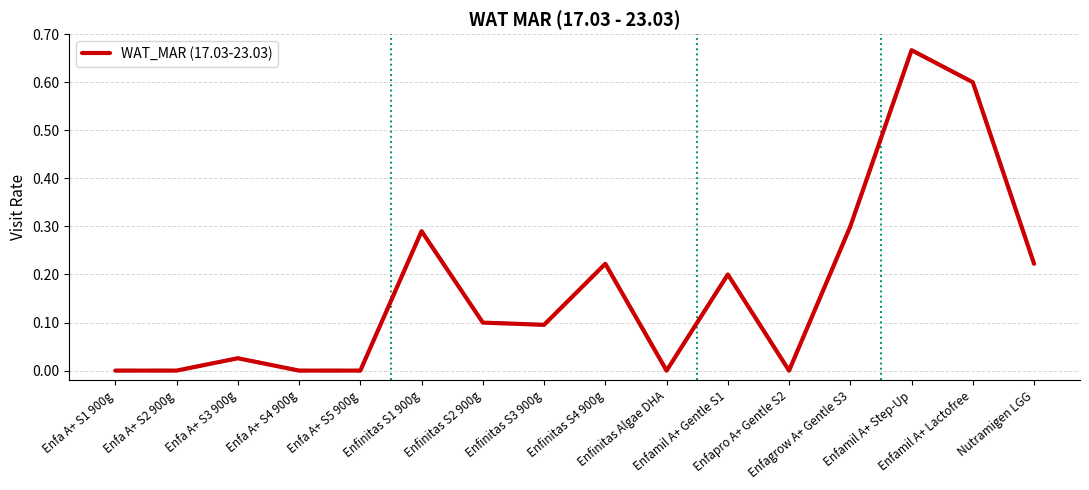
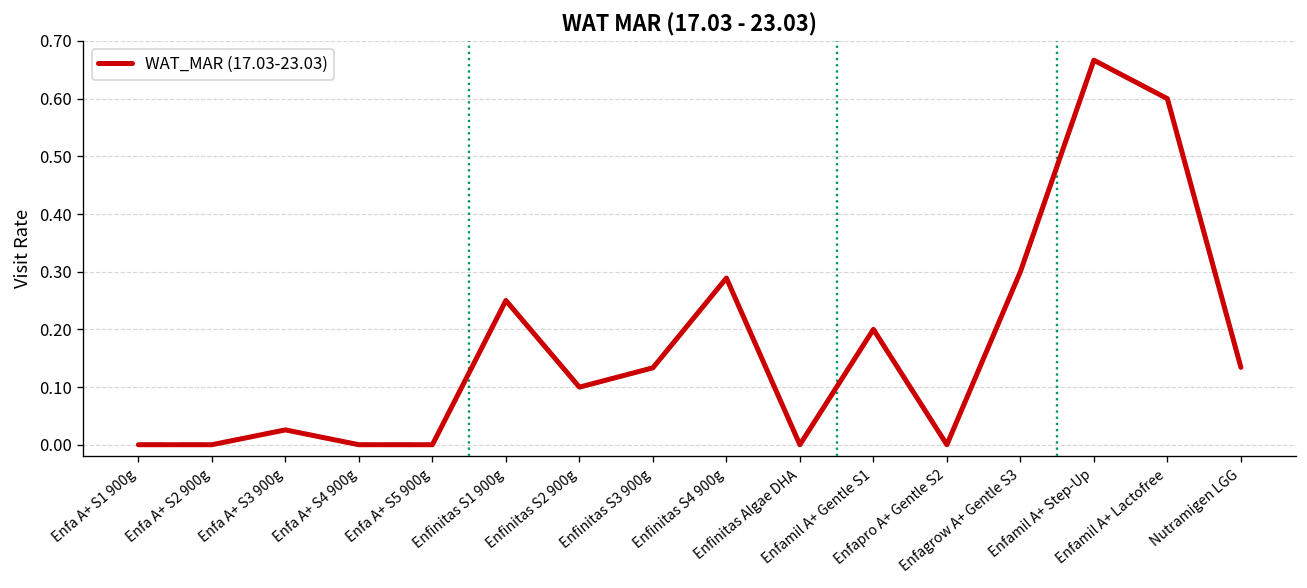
Enfinitas S1 900g: 0.29 -> 0.25
Enfinitas S3 900g: 0.10 -> 0.13
Enfinitas S4 900g: 0.22 -> 0.29
Nutramigen LGG: 0.22 -> 0.13
